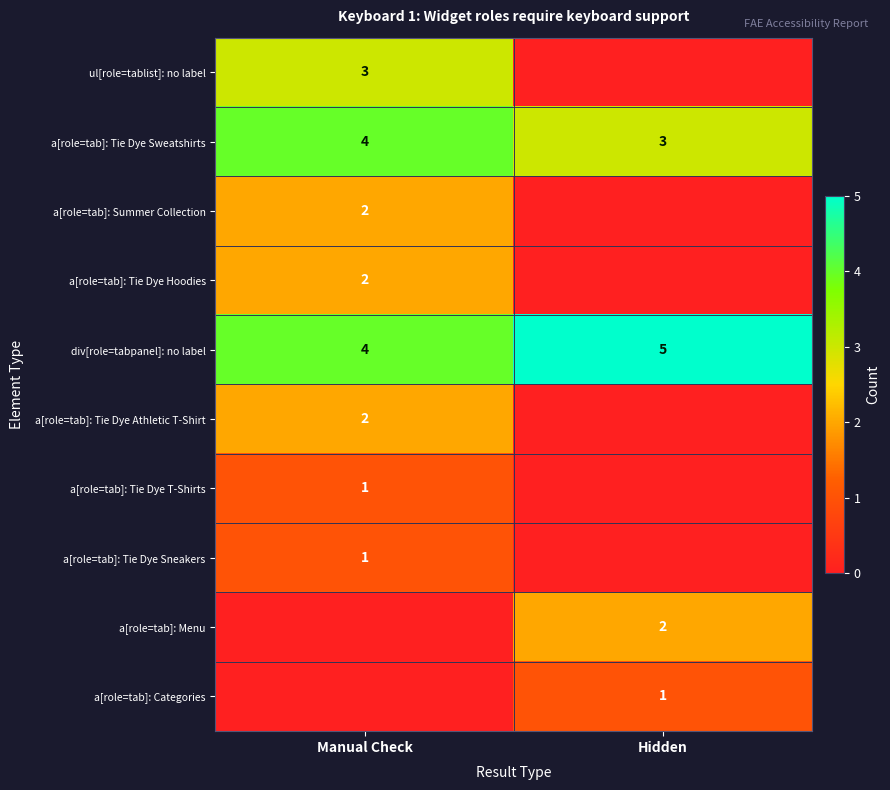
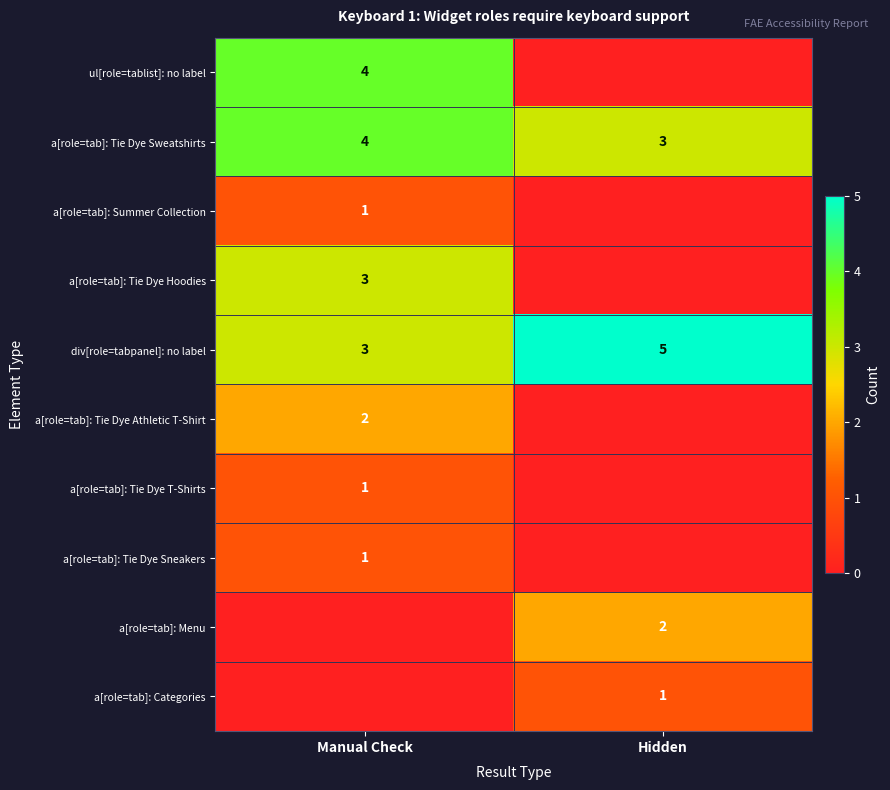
ul[role=tablist]: no label, Manual Check: 3 -> 4
a[role=tab]: Summer Collection, Manual Check: 2 -> 1
a[role=tab]: Tie Dye Hoodies, Manual Check: 2 -> 3
div[role=tabpanel]: no label, Manual Check: 4 -> 3
